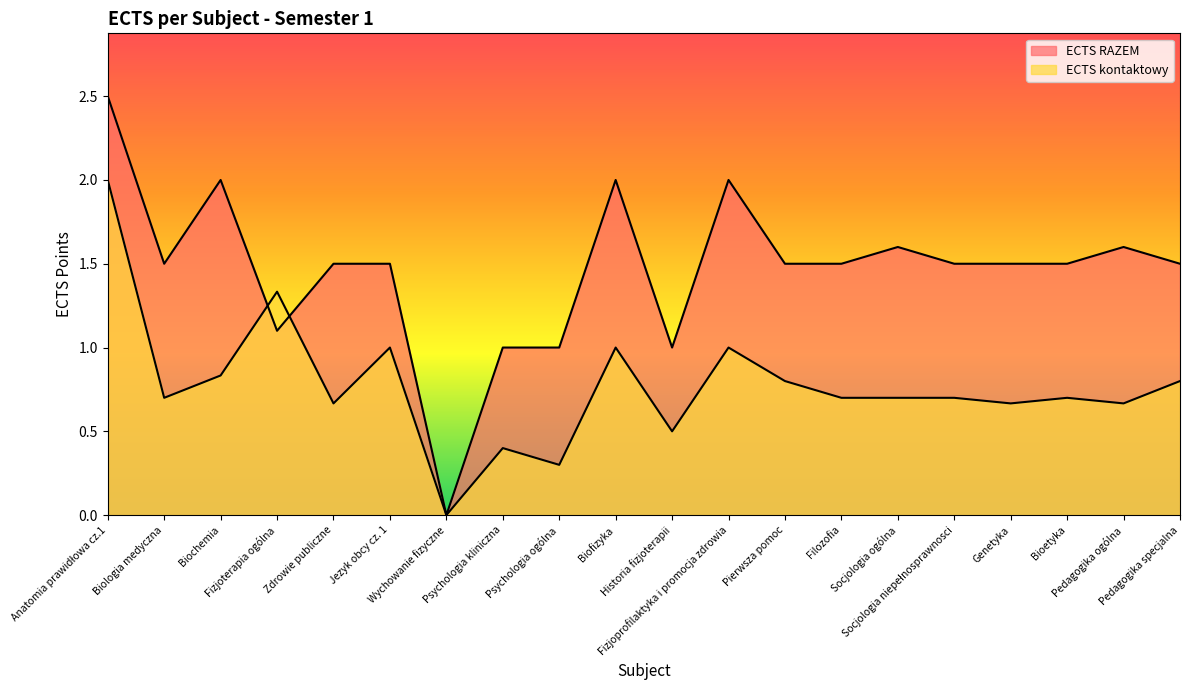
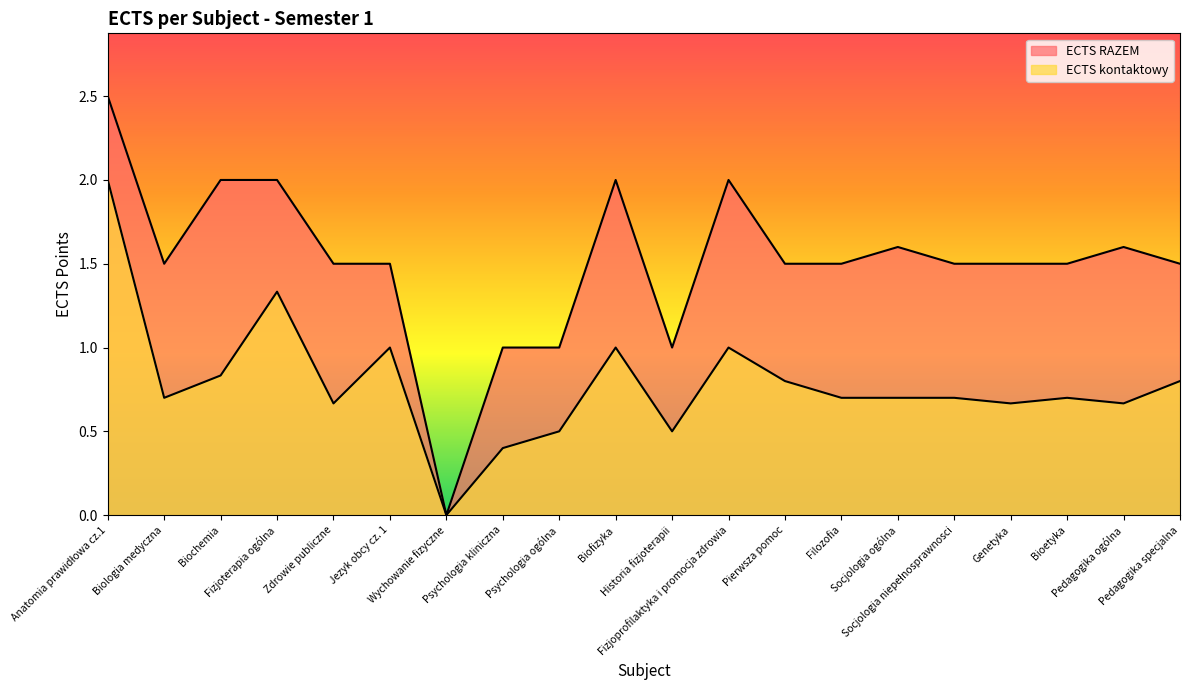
ECTS RAZEM, Fizjoterapia ogólna: 1.1 -> 2.0
ECTS kontaktowy, Psychologia ogólna: 0.3 -> 0.5
